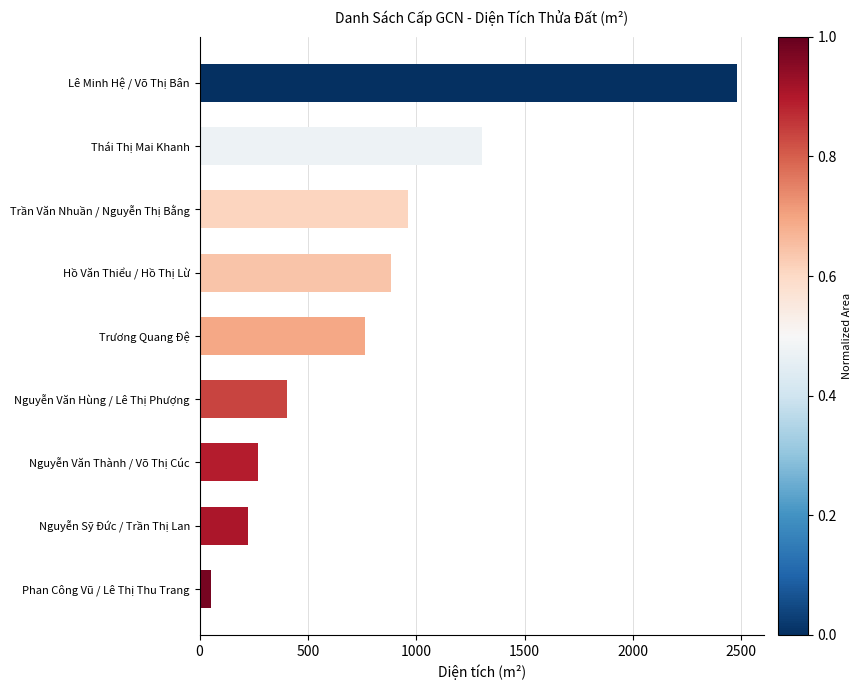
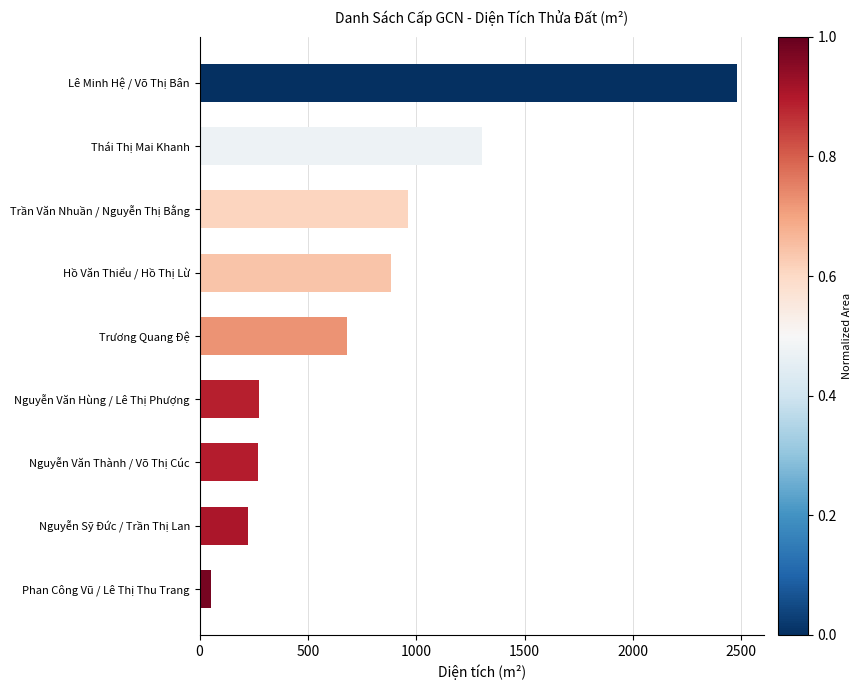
Trương Quang Đệ: 760 -> 680
Nguyễn Văn Hùng / Lê Thị Phượng: 400 -> 270
